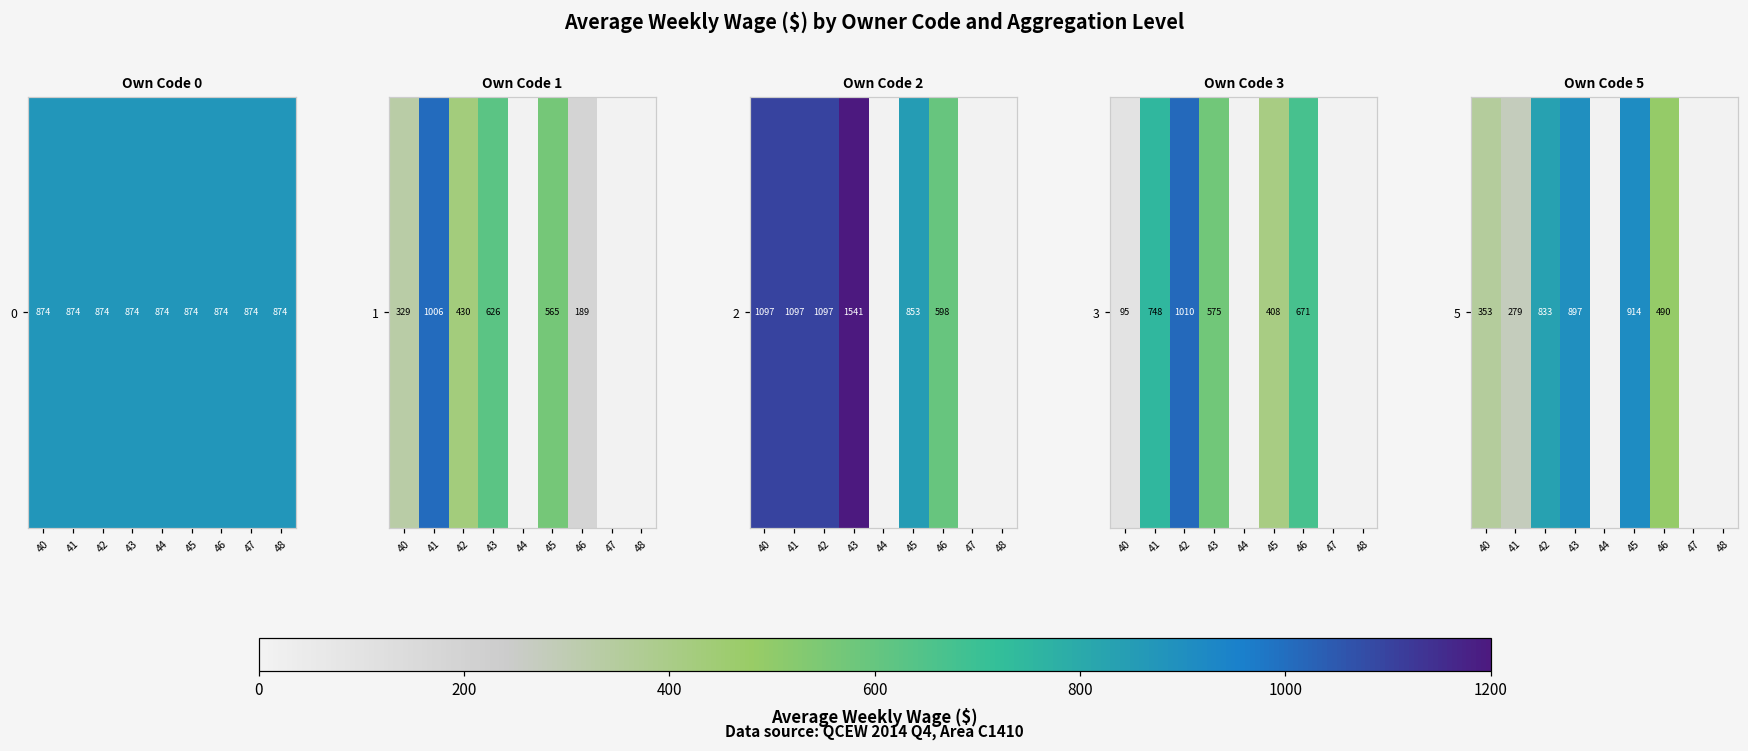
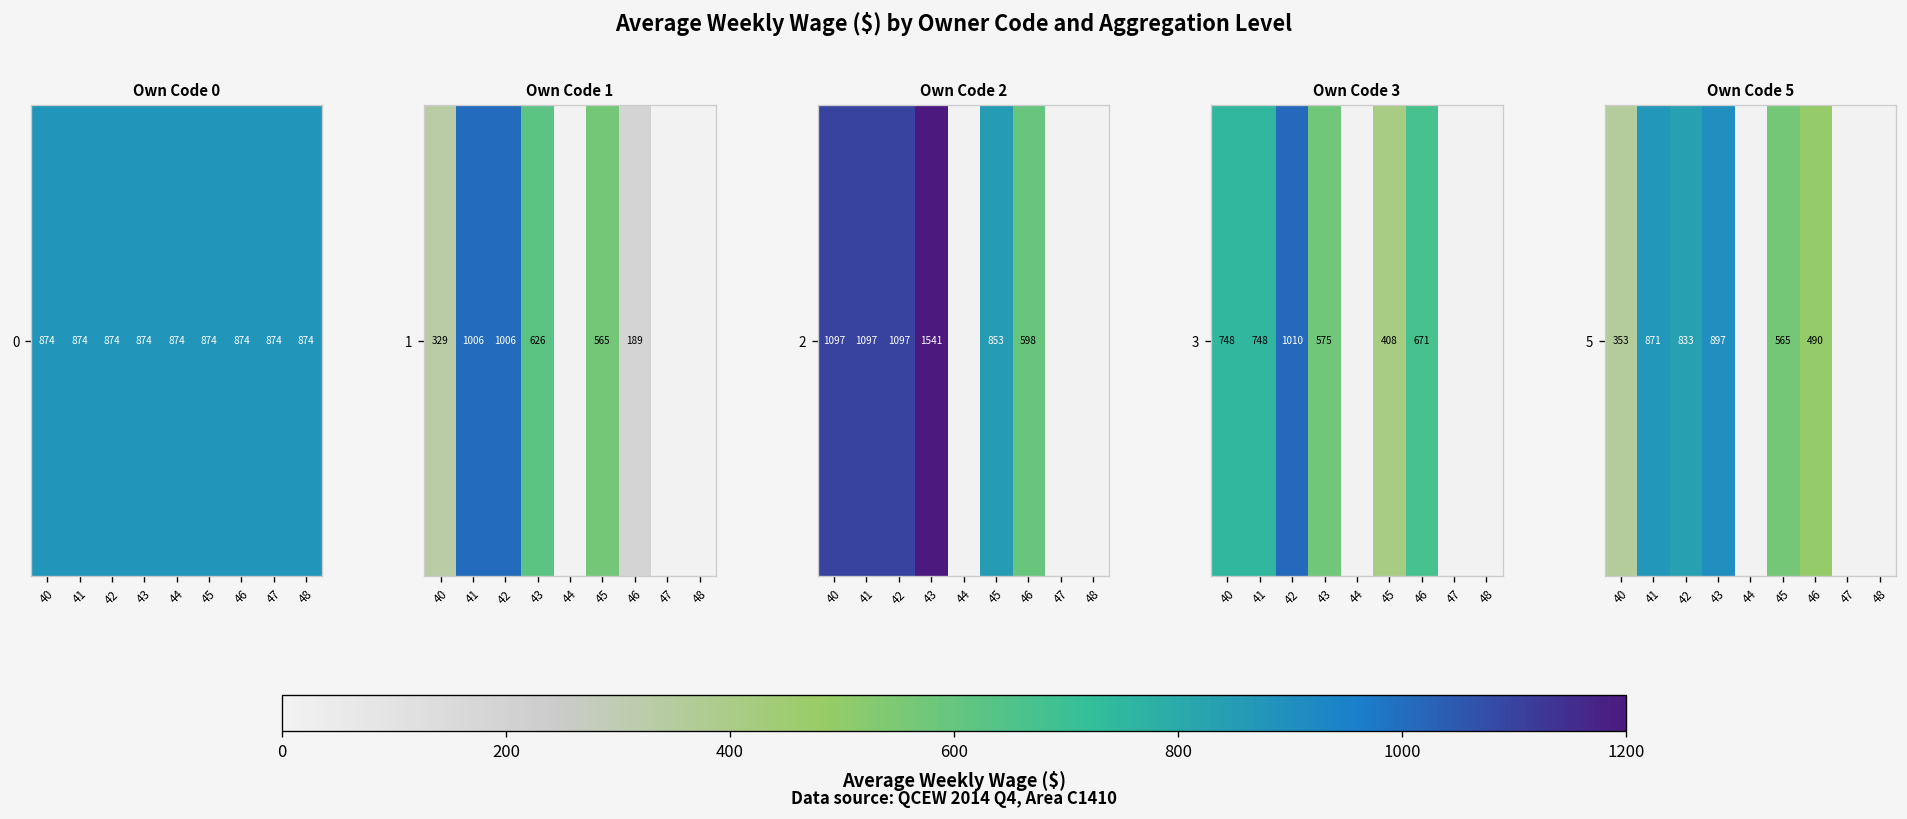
Own Code 1, 1, 42: 430 -> 1006
Own Code 3, 3, 40: 95 -> 748
Own Code 5, 5, 41: 279 -> 871
Own Code 5, 5, 45: 914 -> 565
